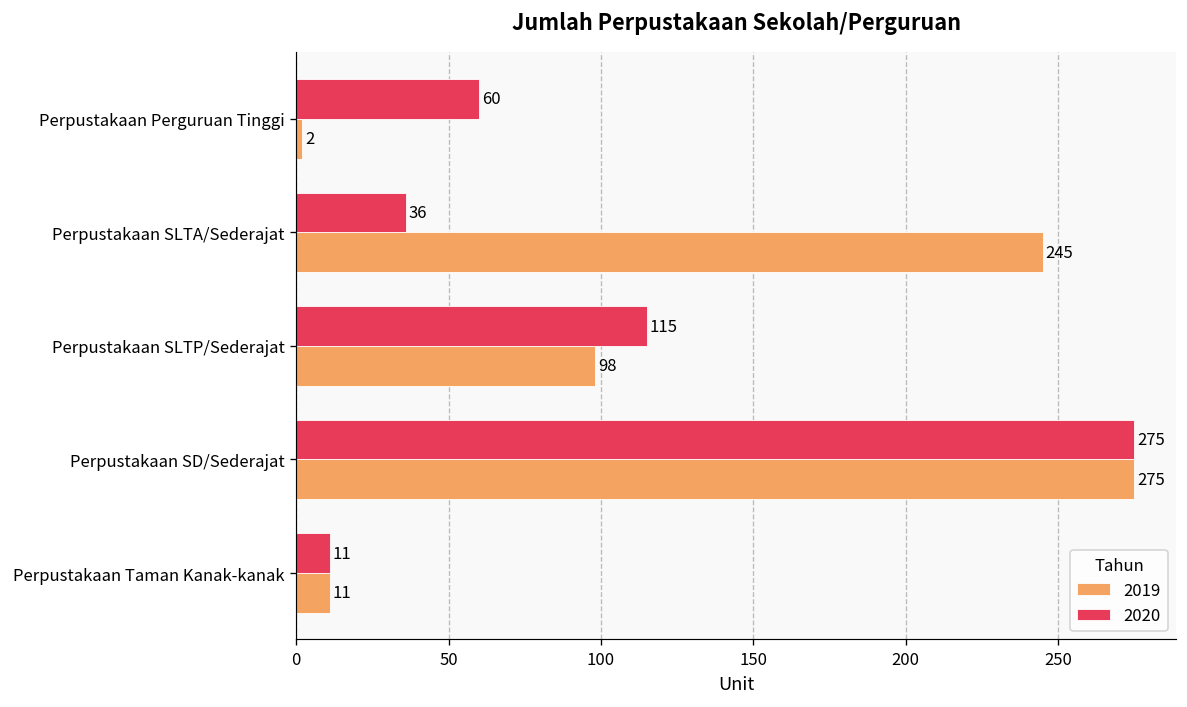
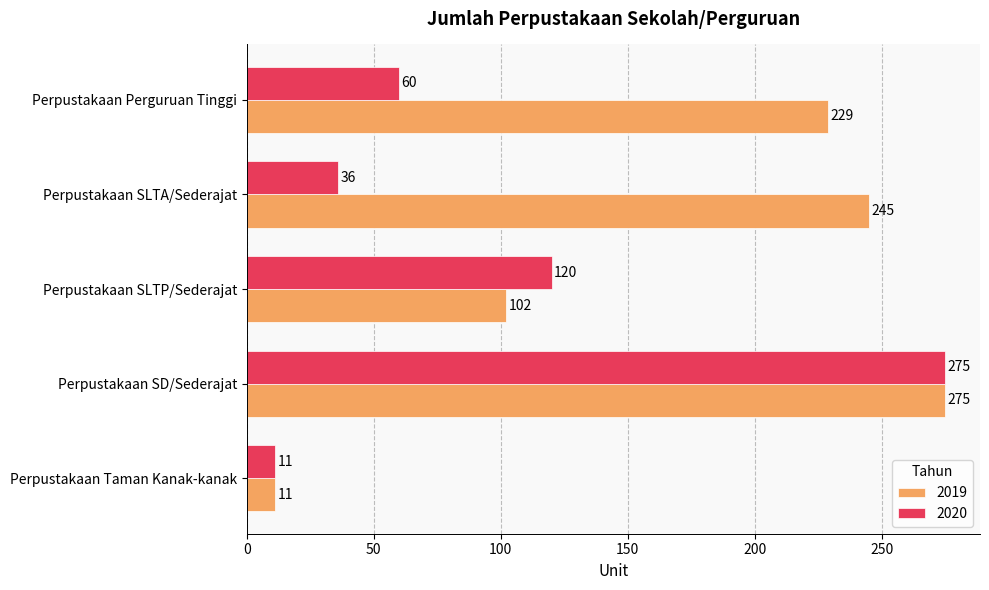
2019, Perpustakaan Perguruan Tinggi: 2 -> 229
2020, Perpustakaan SLTP/Sederajat: 115 -> 120
2019, Perpustakaan SLTP/Sederajat: 98 -> 102
